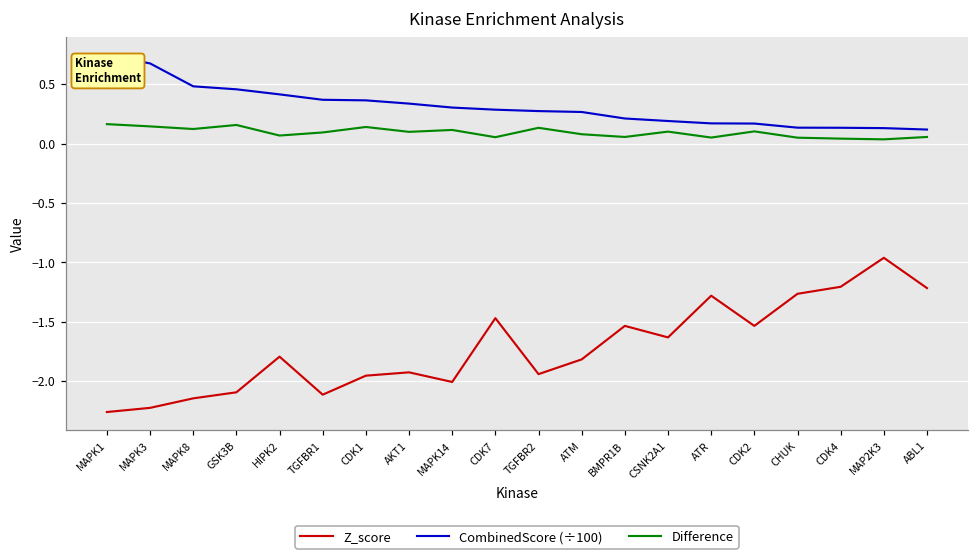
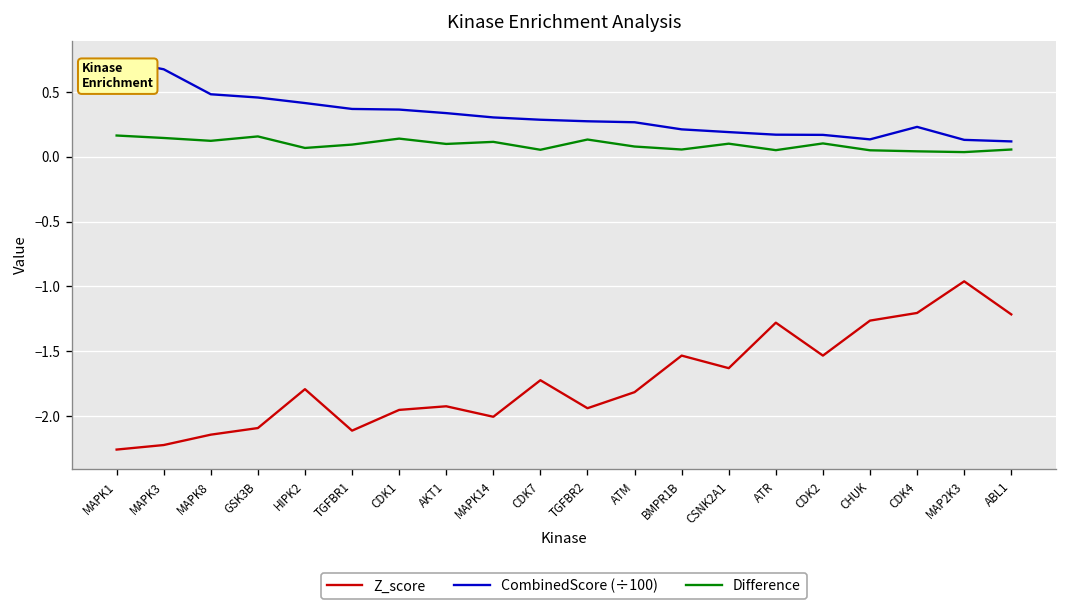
Z_score, CDK7: -1.47 -> -1.72
CombinedScore (÷100), CDK4: 0.13 -> 0.23
